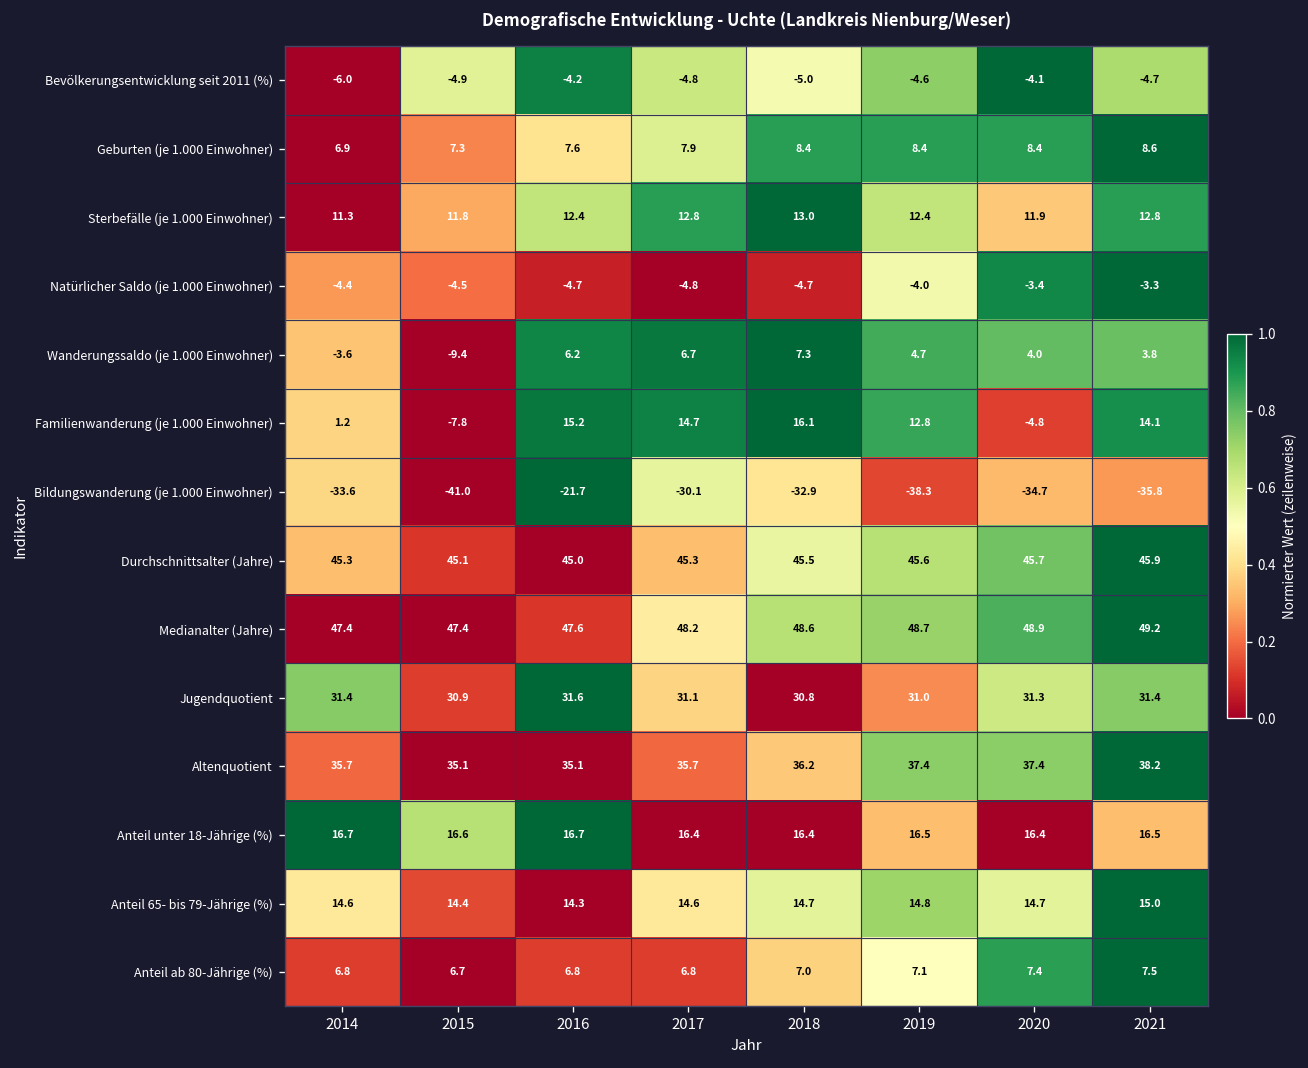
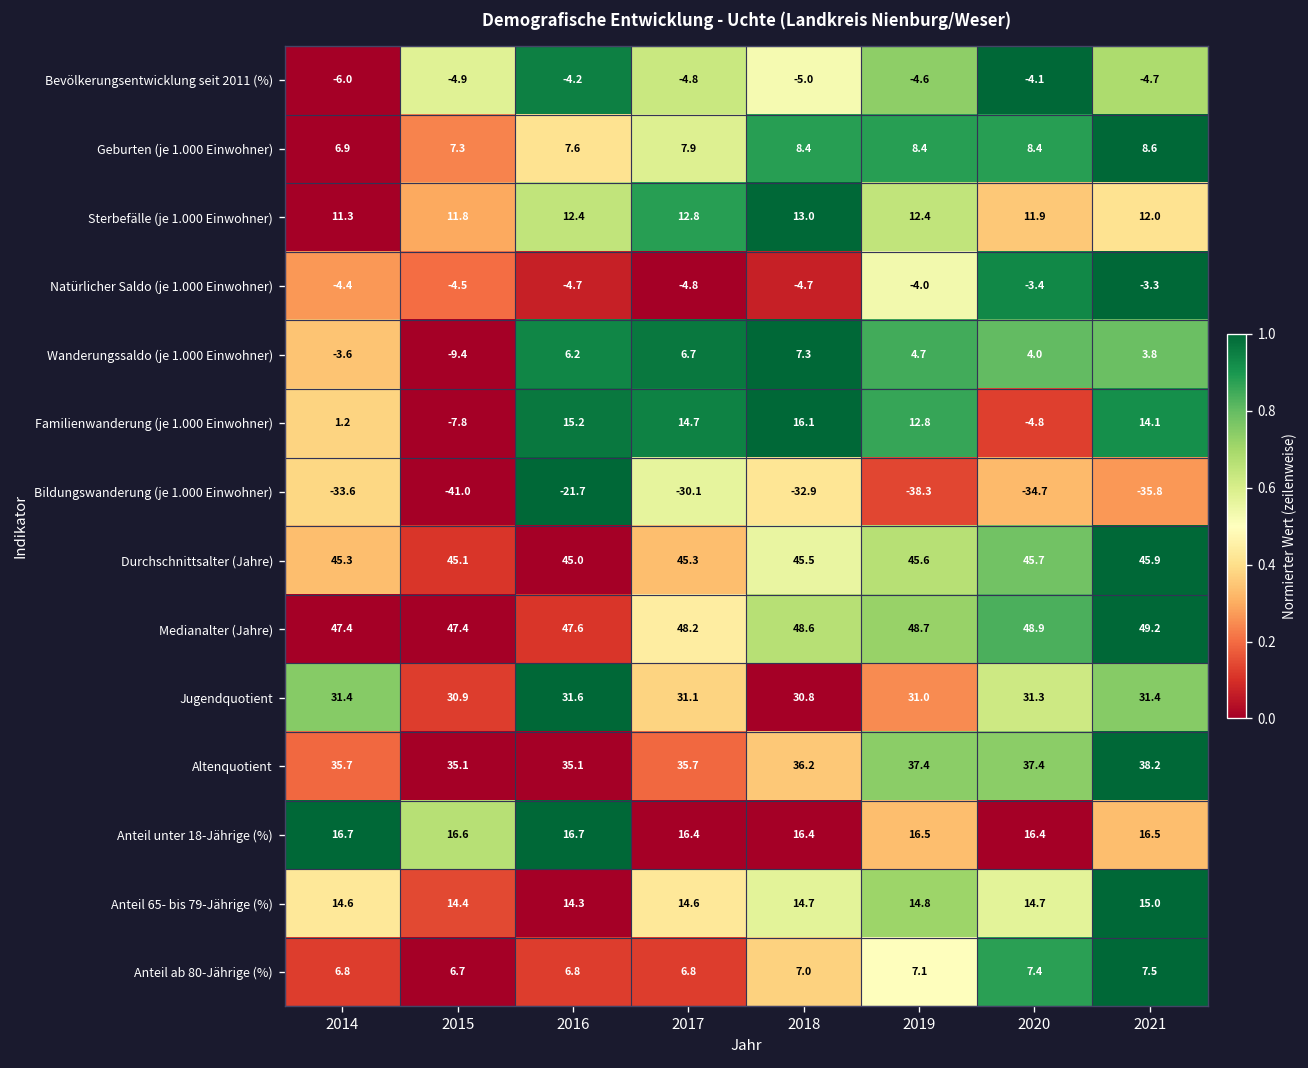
Sterbefälle (je 1.000 Einwohner), 2021: 12.8 -> 12.0
